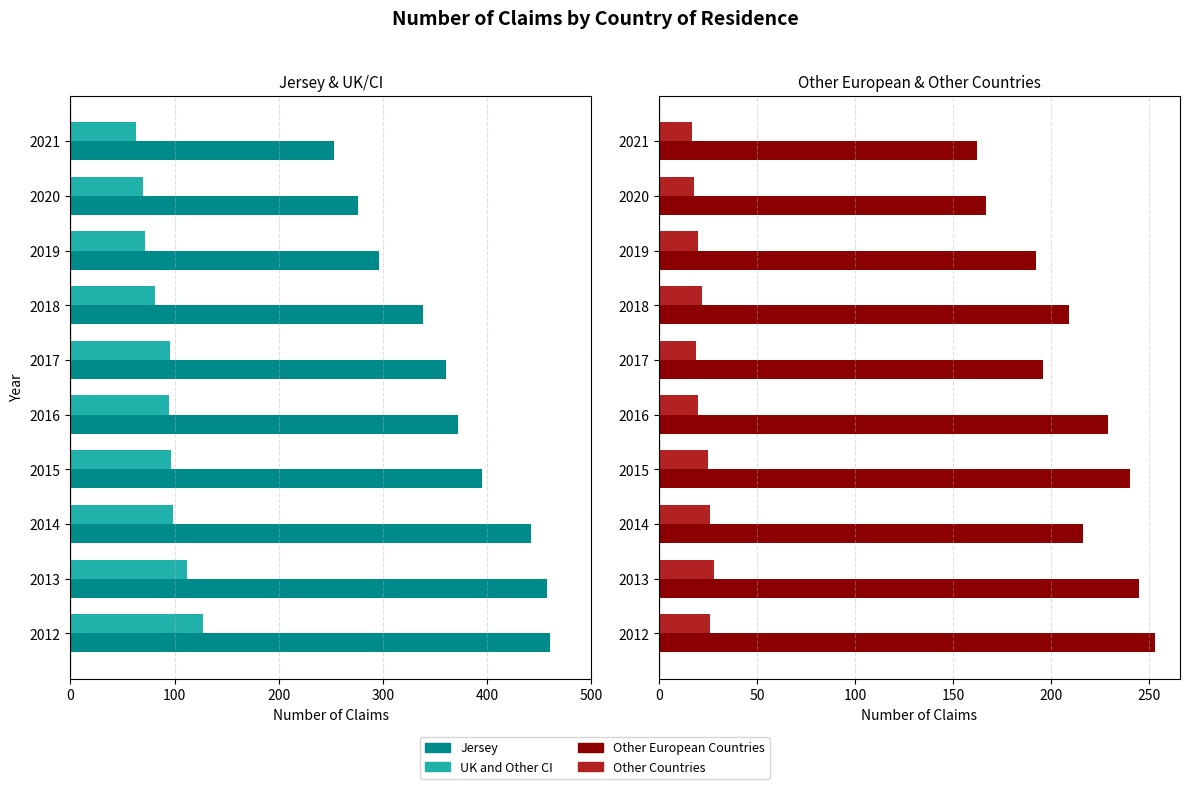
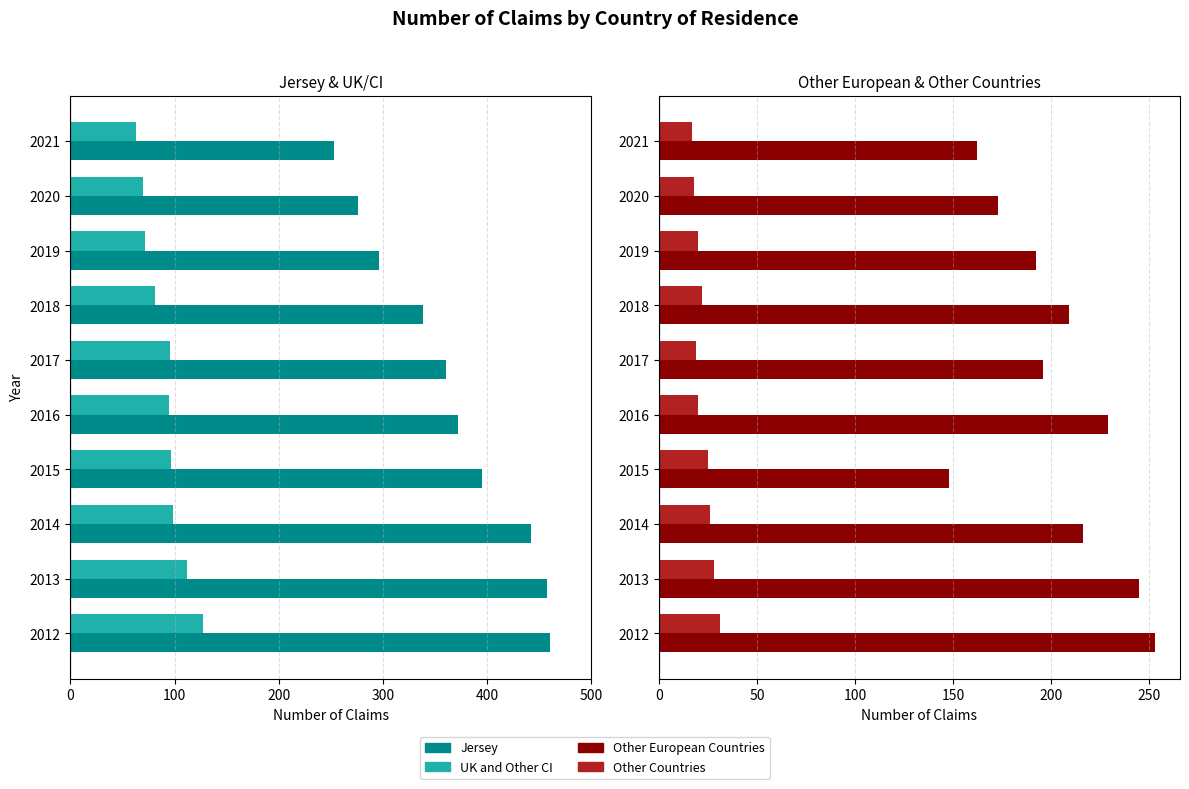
Other European & Other Countries, Other European Countries, 2020: 167 -> 173
Other European & Other Countries, Other European Countries, 2015: 240 -> 148
Other European & Other Countries, Other Countries, 2012: 26 -> 31
